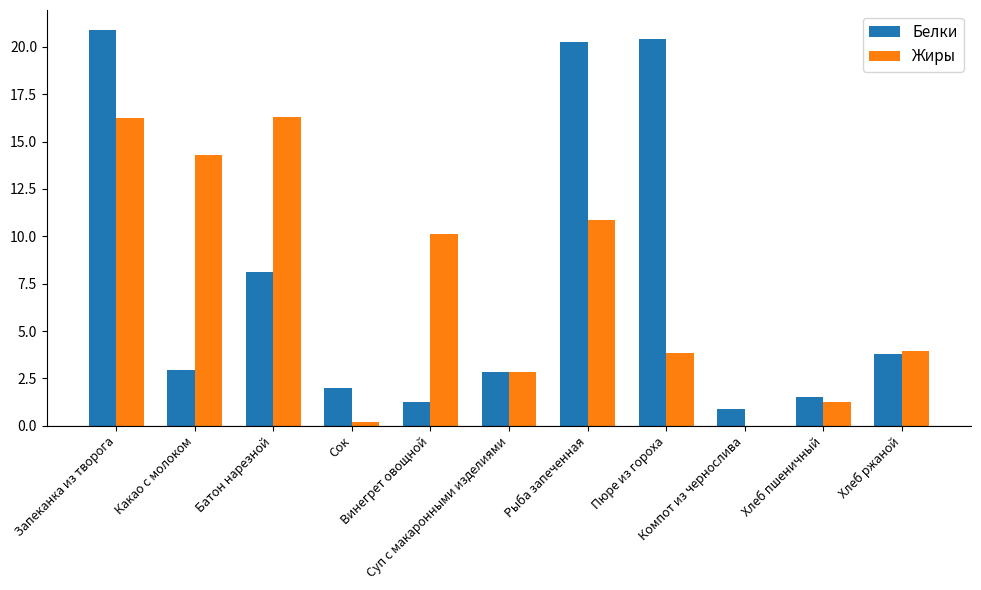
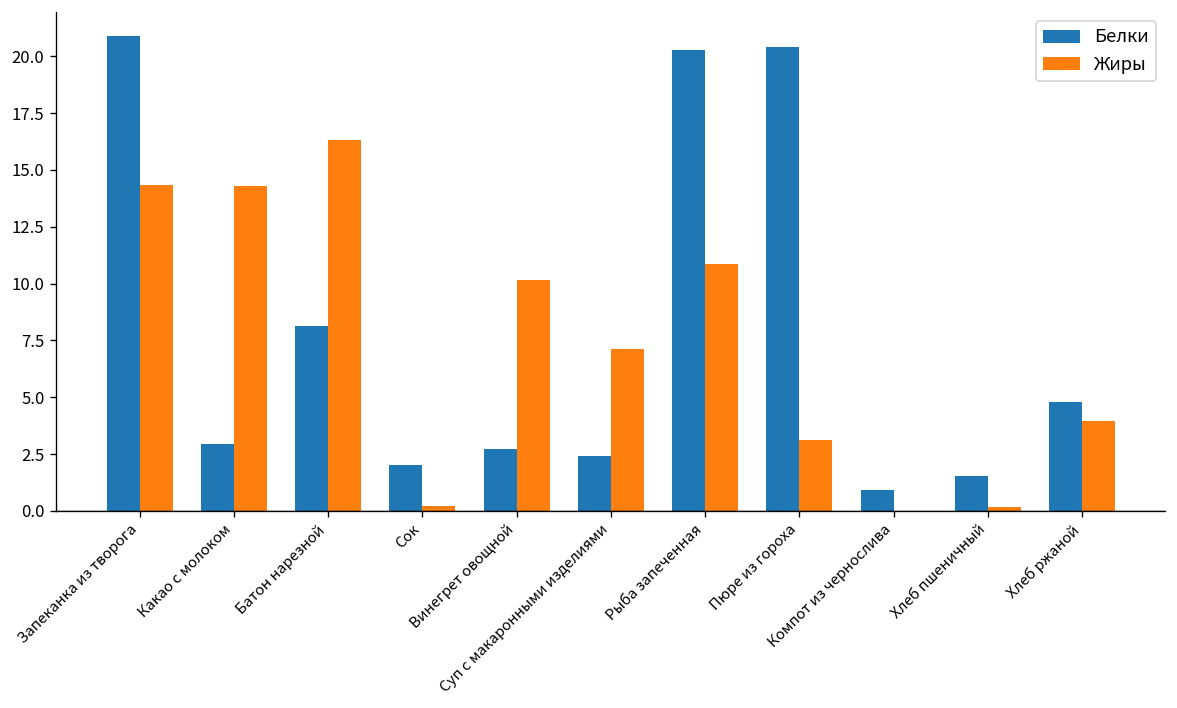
Жиры, Запеканка из творога: 16.2 -> 14.4
Белки, Винегрет овощной: 1.3 -> 2.7
Белки, Суп с макаронными изделиями: 2.8 -> 2.4
Жиры, Суп с макаронными изделиями: 2.9 -> 7.1
Жиры, Пюре из гороха: 3.8 -> 3.1
Жиры, Хлеб пшеничный: 1.3 -> 0.2
Белки, Хлеб ржаной: 3.8 -> 4.8
